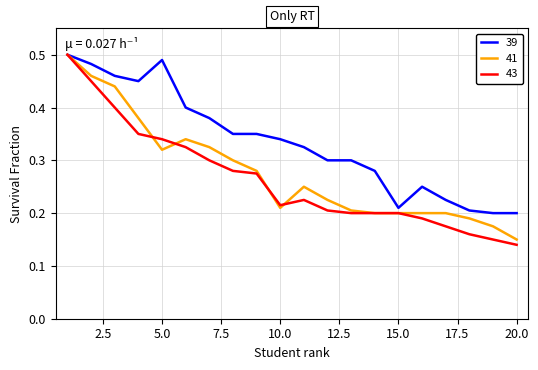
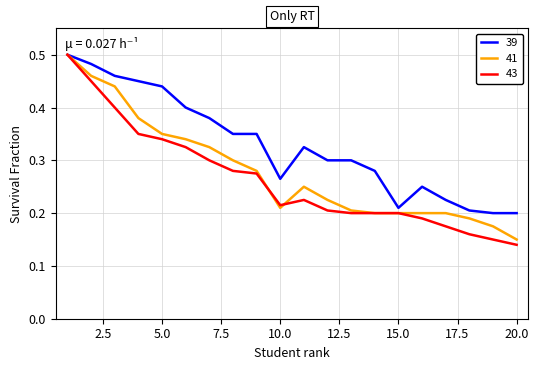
39, 5.0: 0.49 -> 0.44
41, 5.0: 0.32 -> 0.35
39, 10.0: 0.34 -> 0.27
